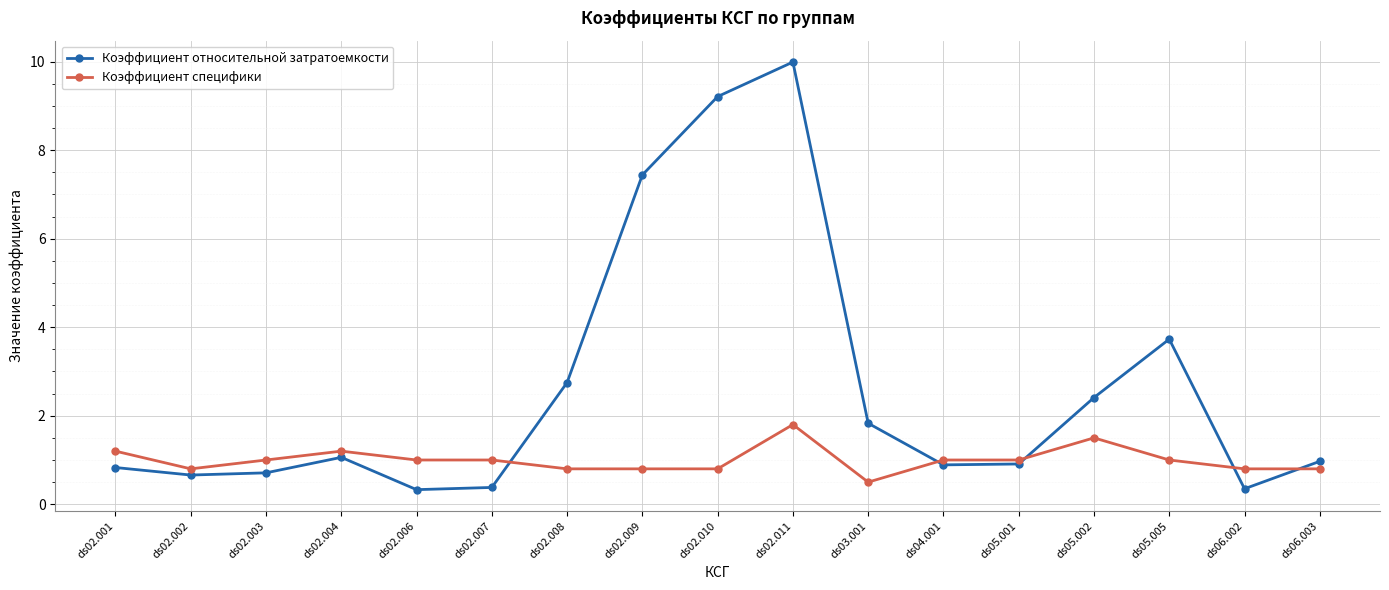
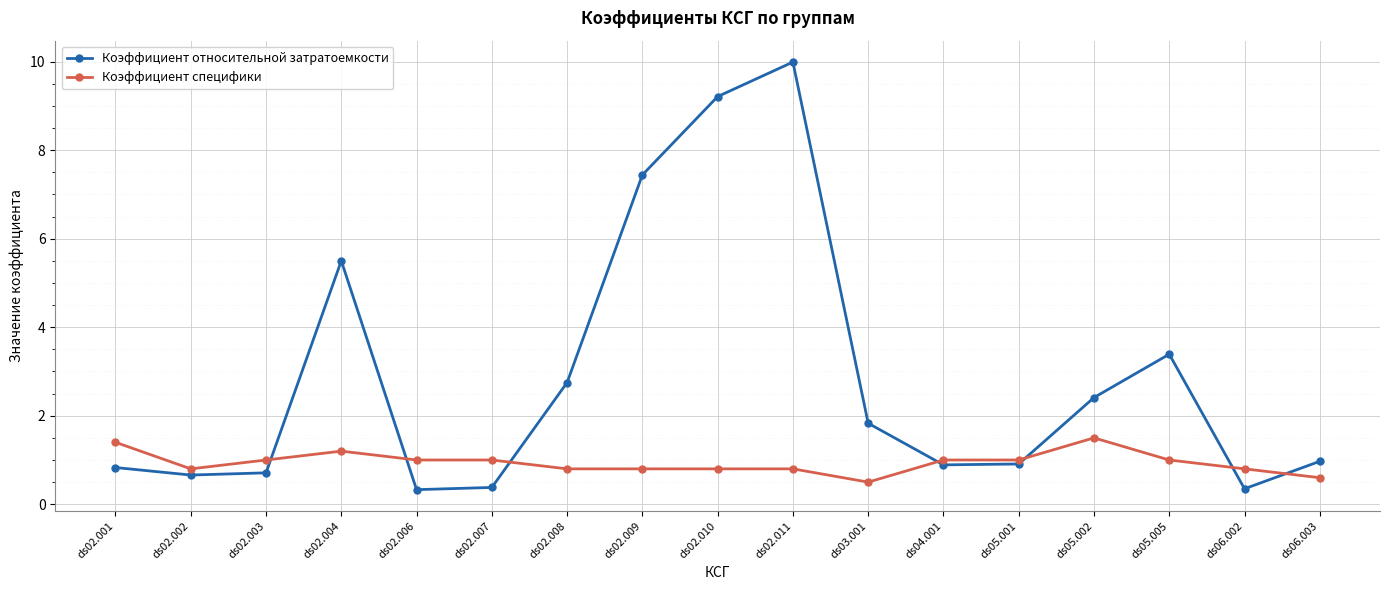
Коэффициент специфики, ds02.001: 1.2 -> 1.4
Коэффициент относительной затратоемкости, ds02.004: 1.1 -> 5.5
Коэффициент специфики, ds02.011: 1.8 -> 0.8
Коэффициент относительной затратоемкости, ds05.005: 3.7 -> 3.4
Коэффициент специфики, ds06.003: 0.8 -> 0.6
